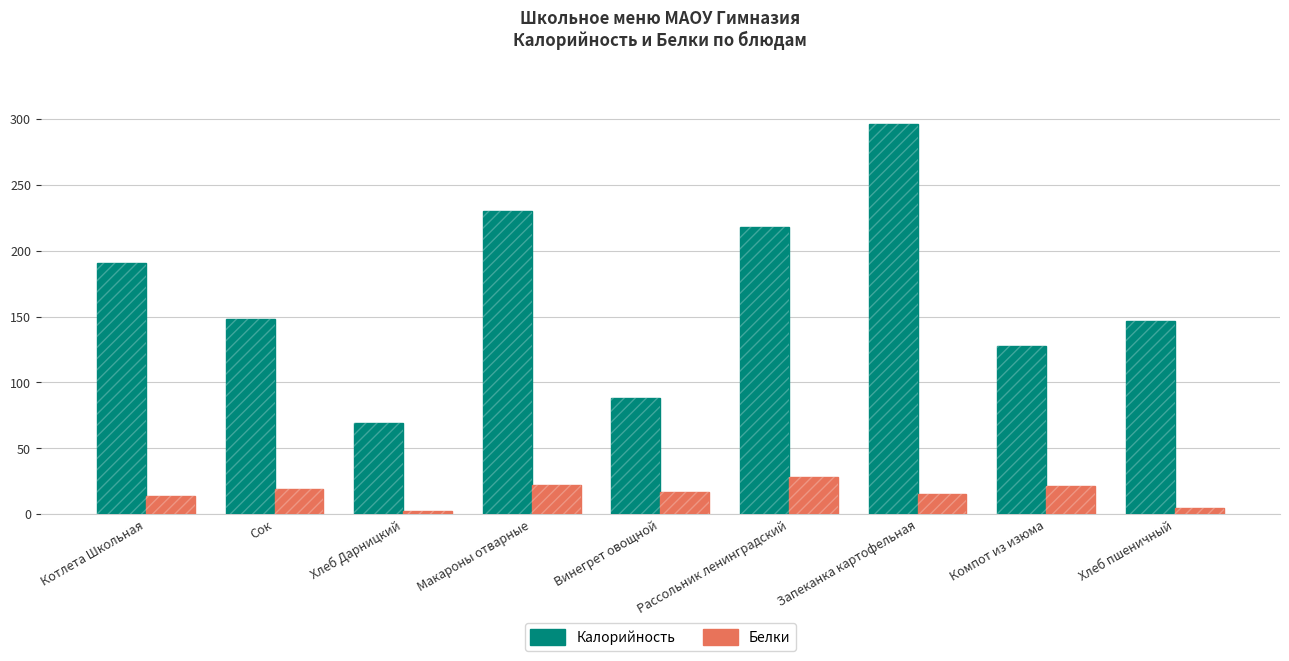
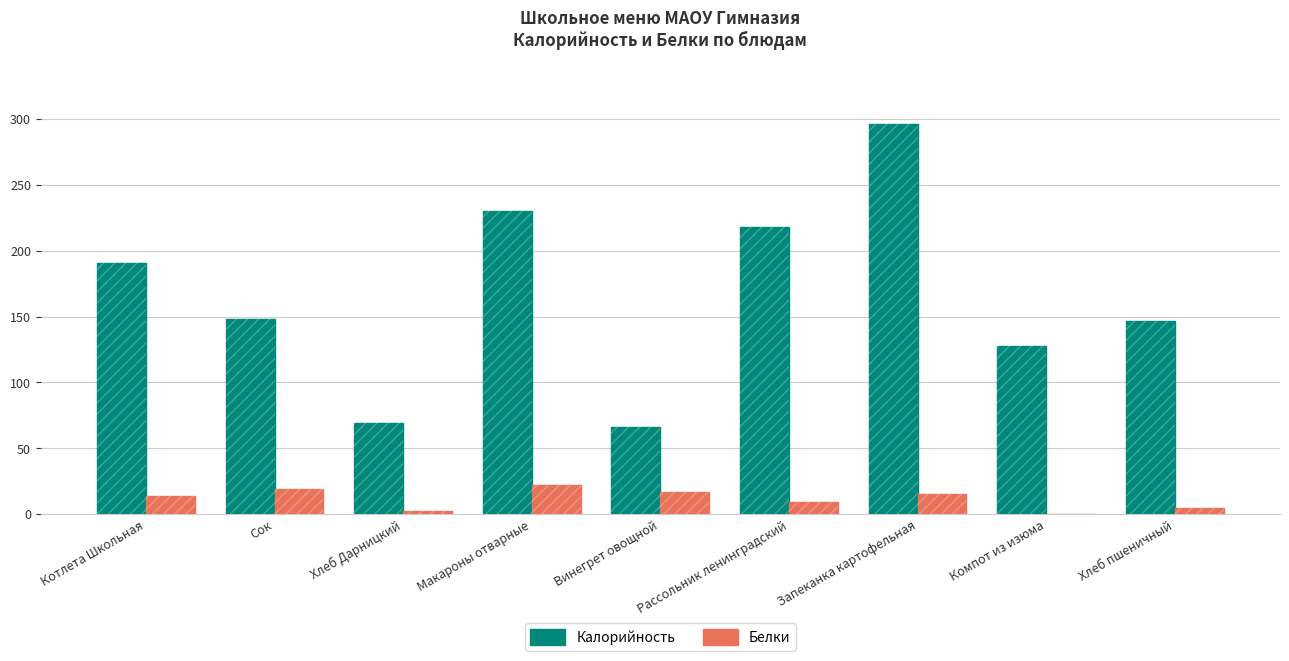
Калорийность, Винегрет овощной: 88 -> 66
Белки, Рассольник ленинградский: 28 -> 9
Белки, Компот из изюма: 22 -> 0
